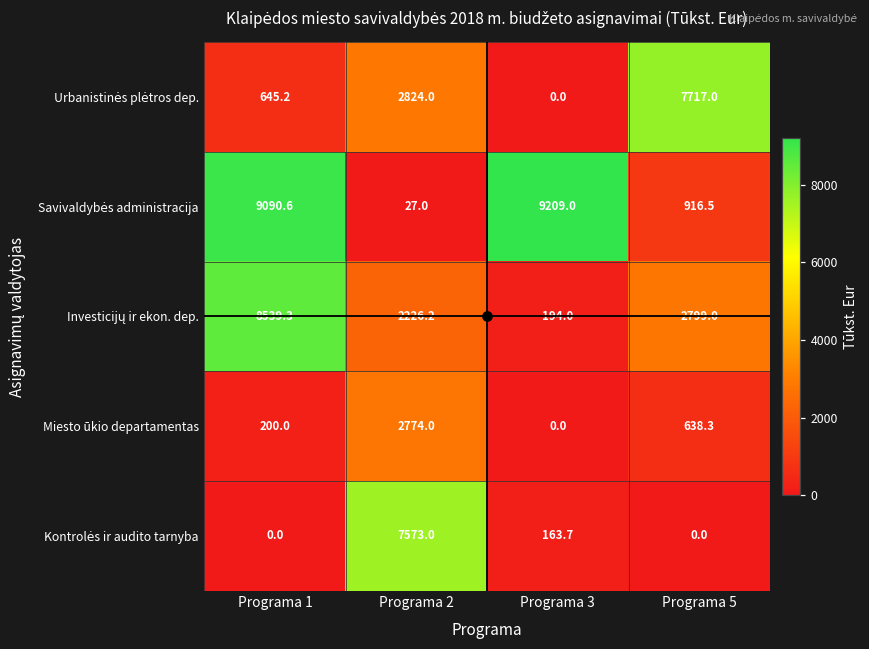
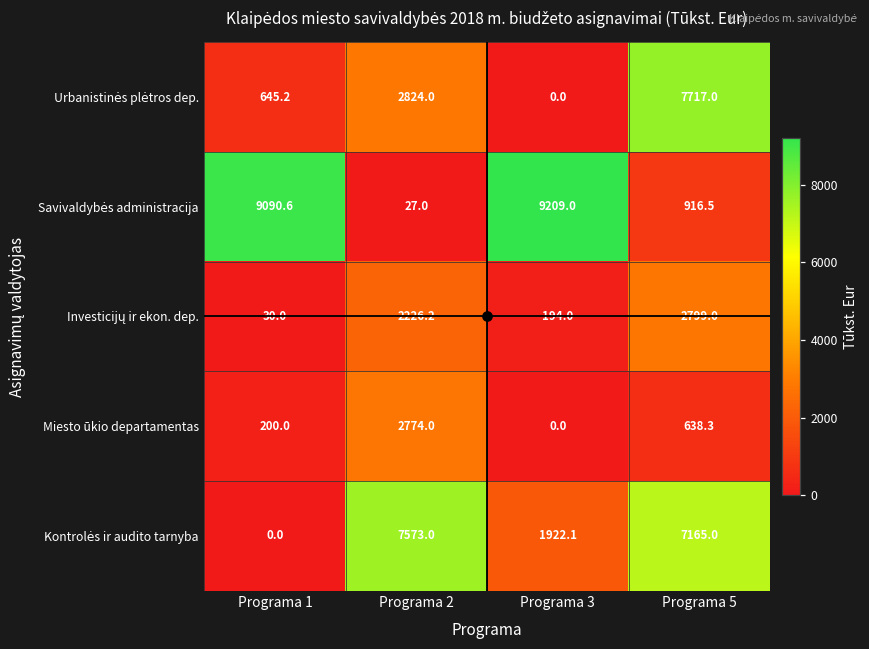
Investicijų ir ekon. dep., Programa 1: 8539.3 -> 30.0
Kontrolės ir audito tarnyba, Programa 3: 163.7 -> 1922.1
Kontrolės ir audito tarnyba, Programa 5: 0.0 -> 7165.0
